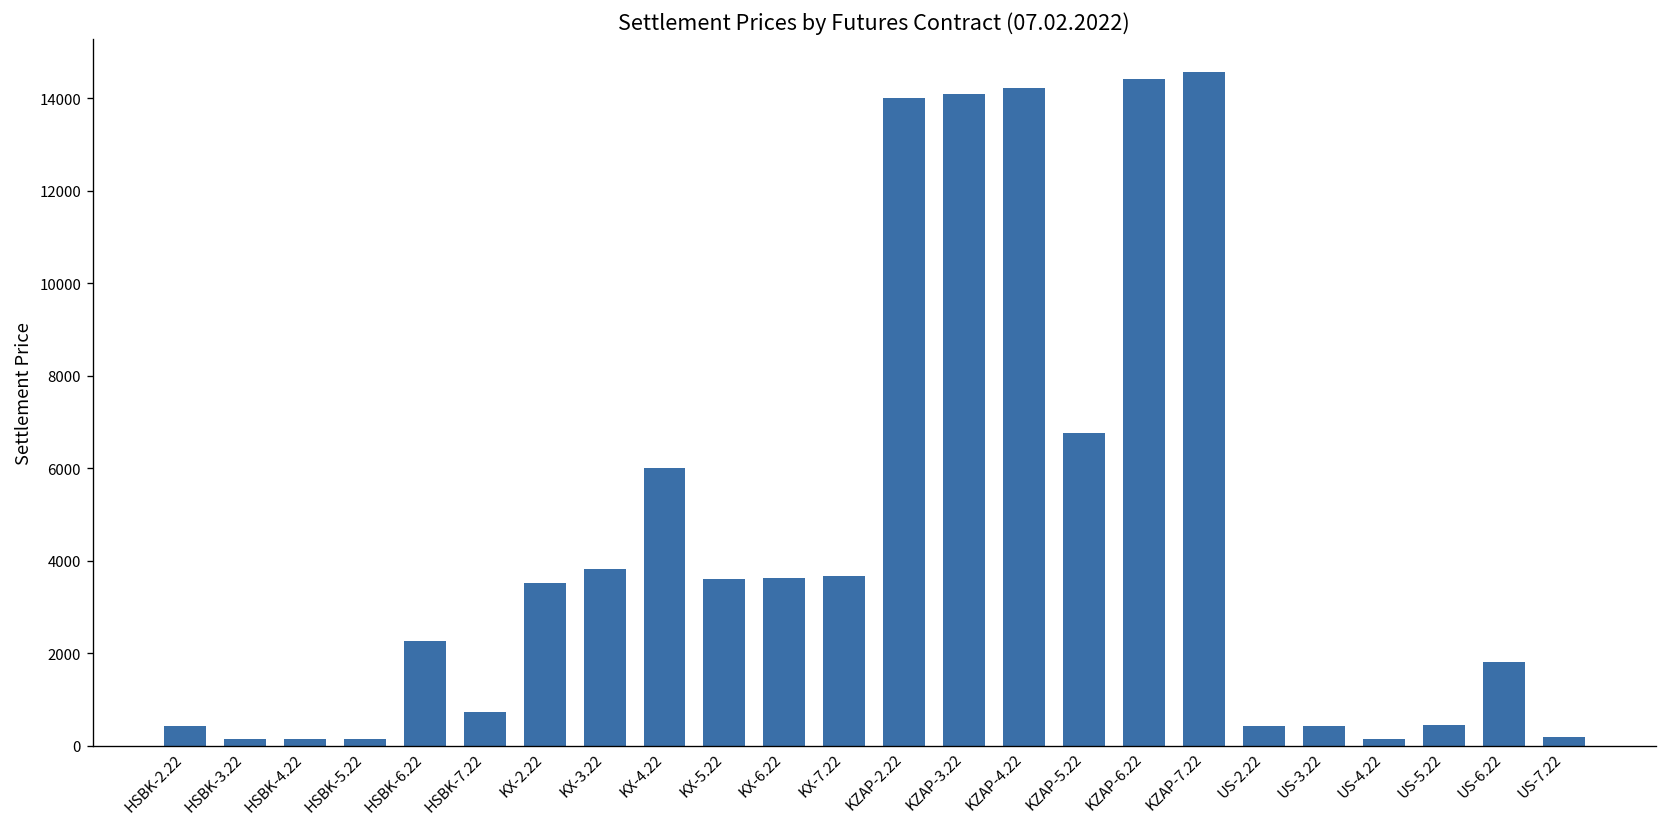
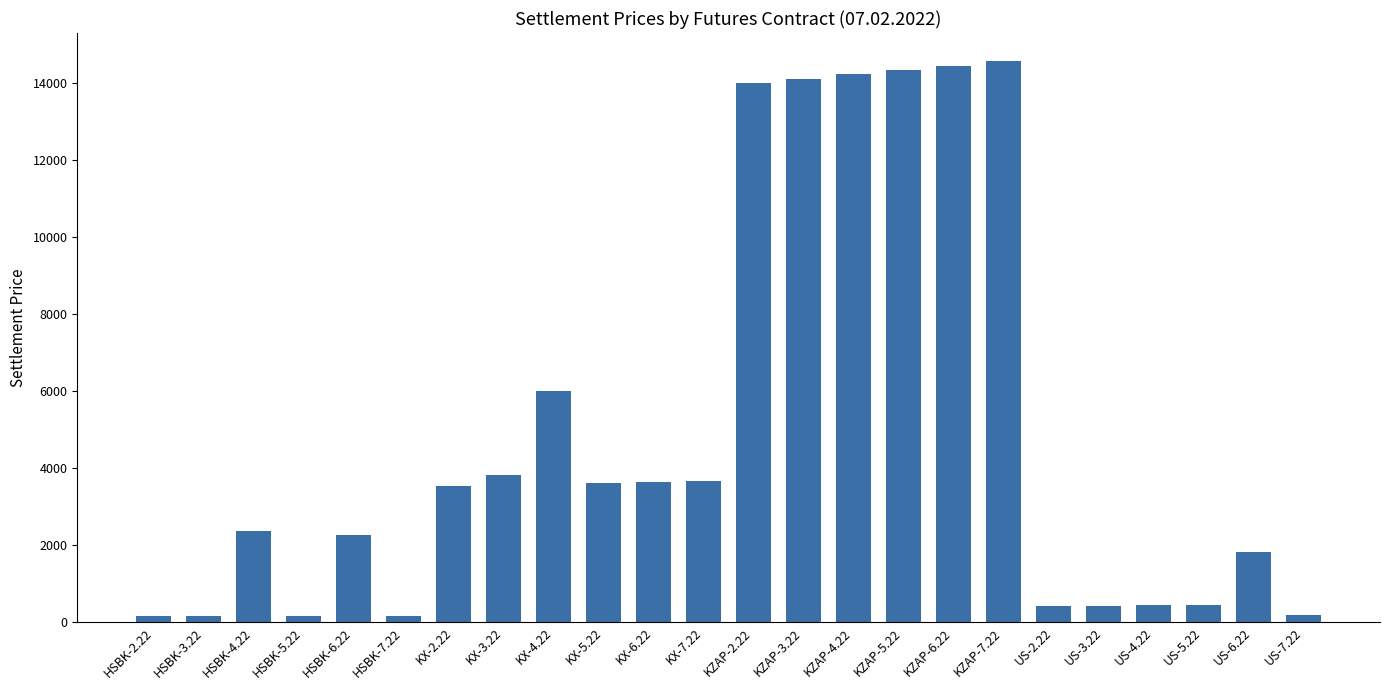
HSBK-2.22: 400 -> 200
HSBK-4.22: 200 -> 2400
HSBK-7.22: 700 -> 200
KZAP-5.22: 6800 -> 14300
US-4.22: 200 -> 400
